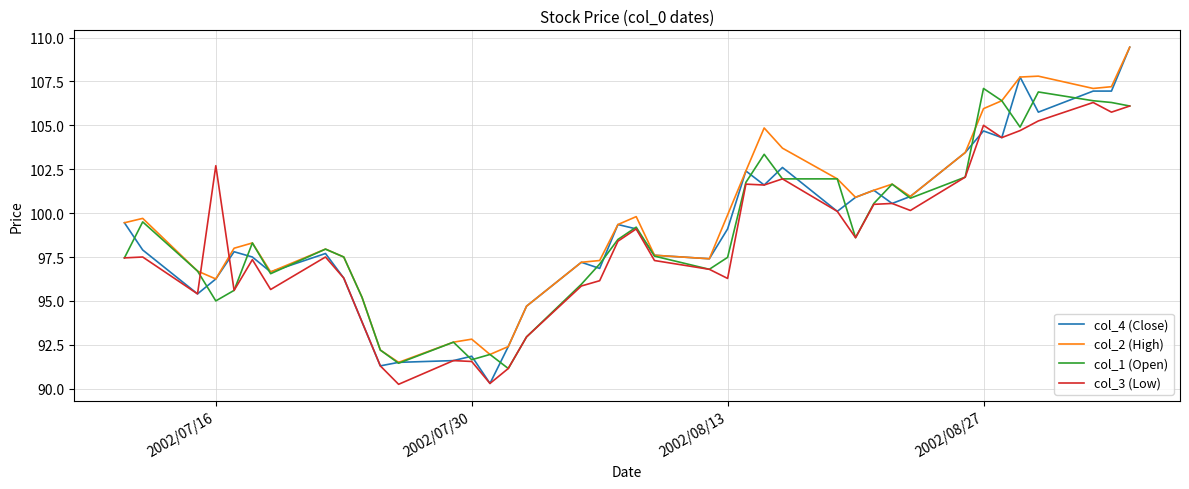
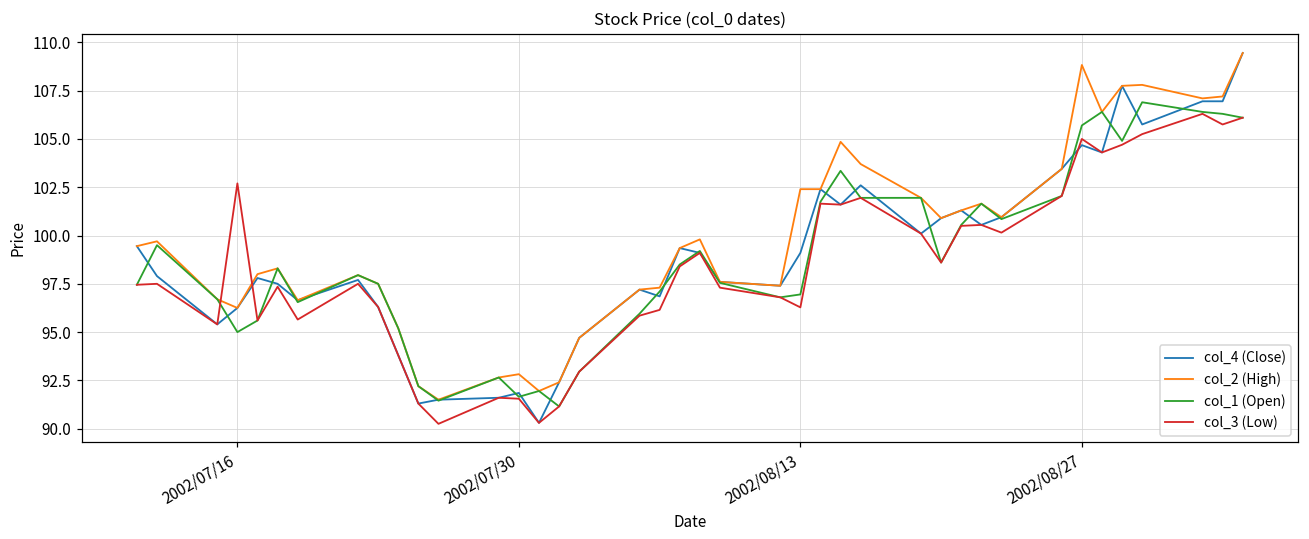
col_2 (High), 2002/08/13: 99.9 -> 102.4
col_1 (Open), 2002/08/13: 97.5 -> 97.0
col_2 (High), 2002/08/27: 106.0 -> 108.8
col_1 (Open), 2002/08/27: 107.1 -> 105.7
